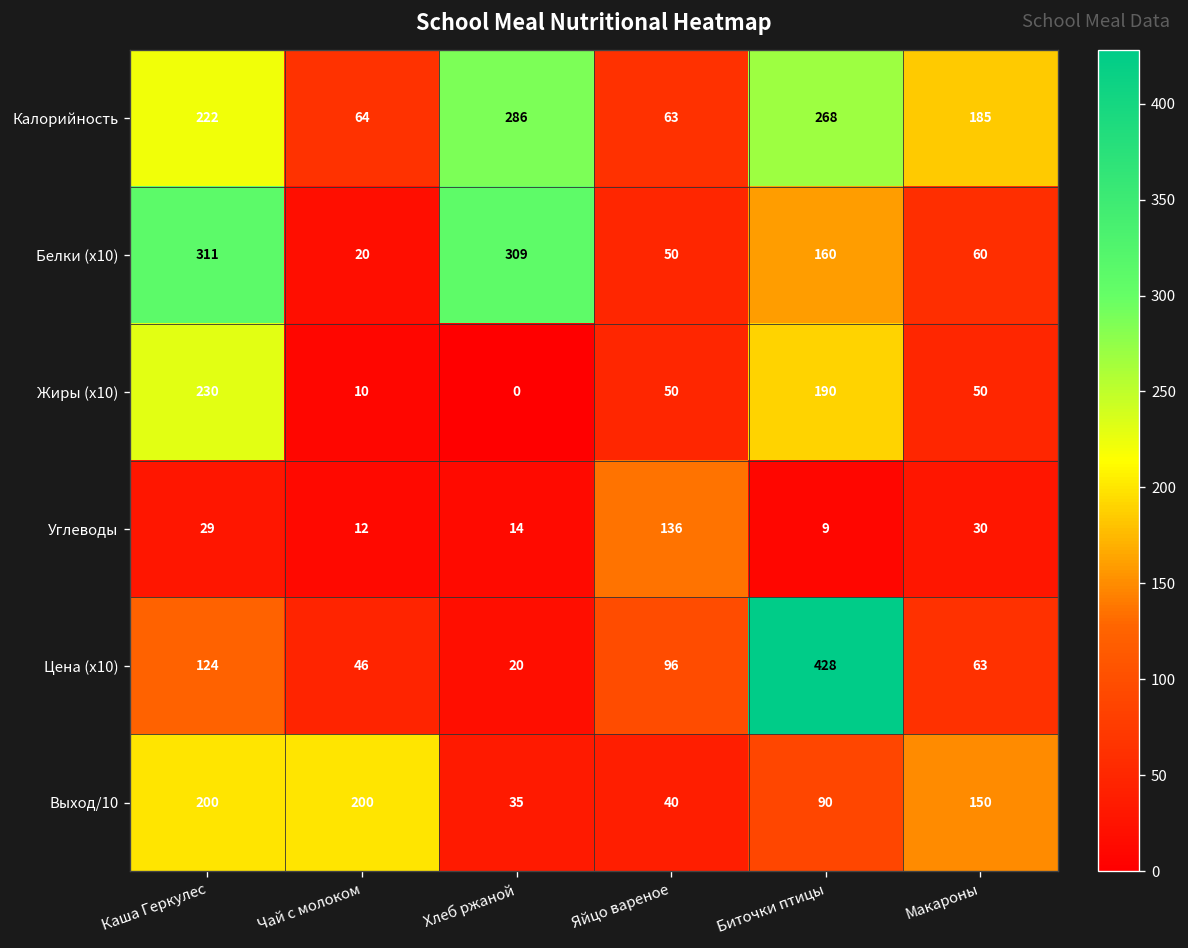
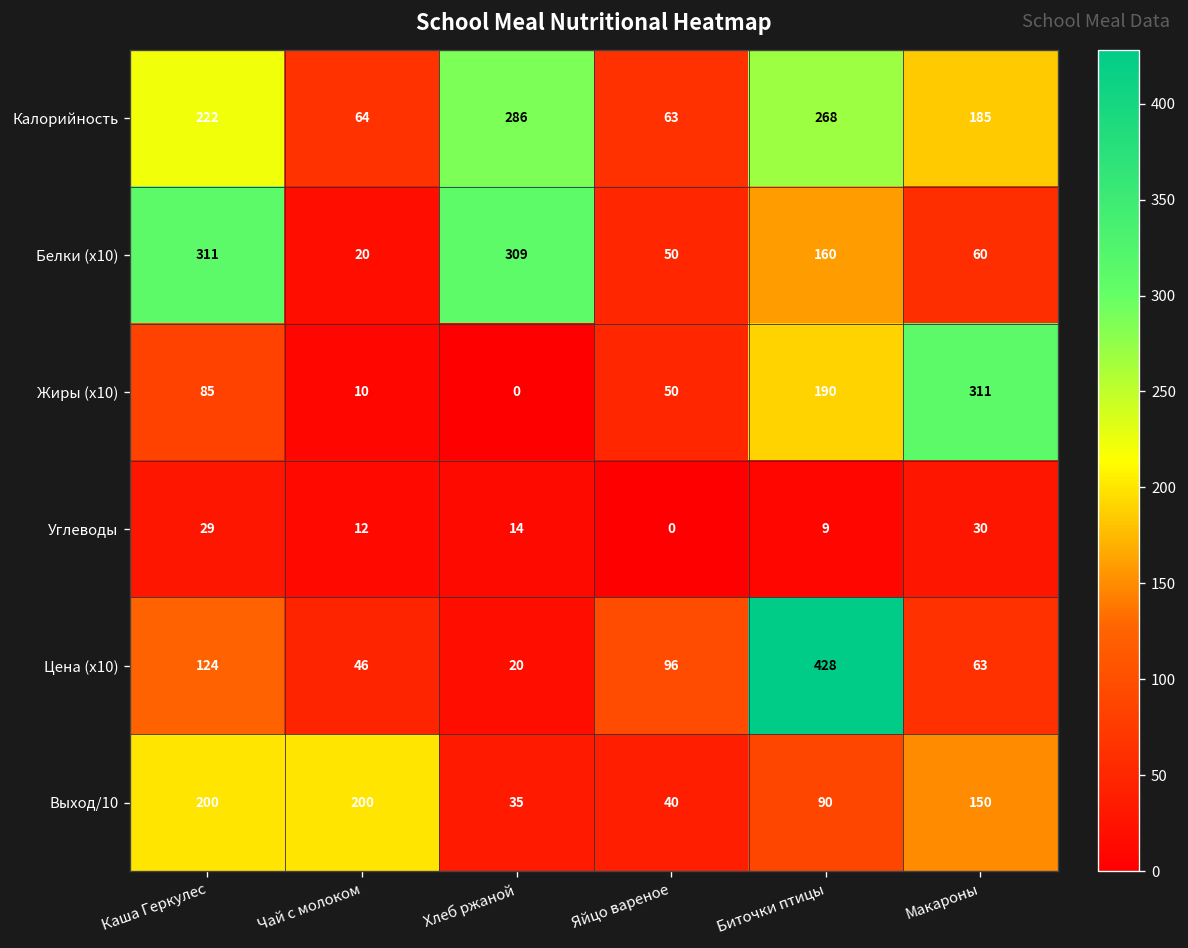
Жиры (x10), Каша Геркулес: 230 -> 85
Жиры (x10), Макароны: 50 -> 311
Углеводы, Яйцо вареное: 136 -> 0
